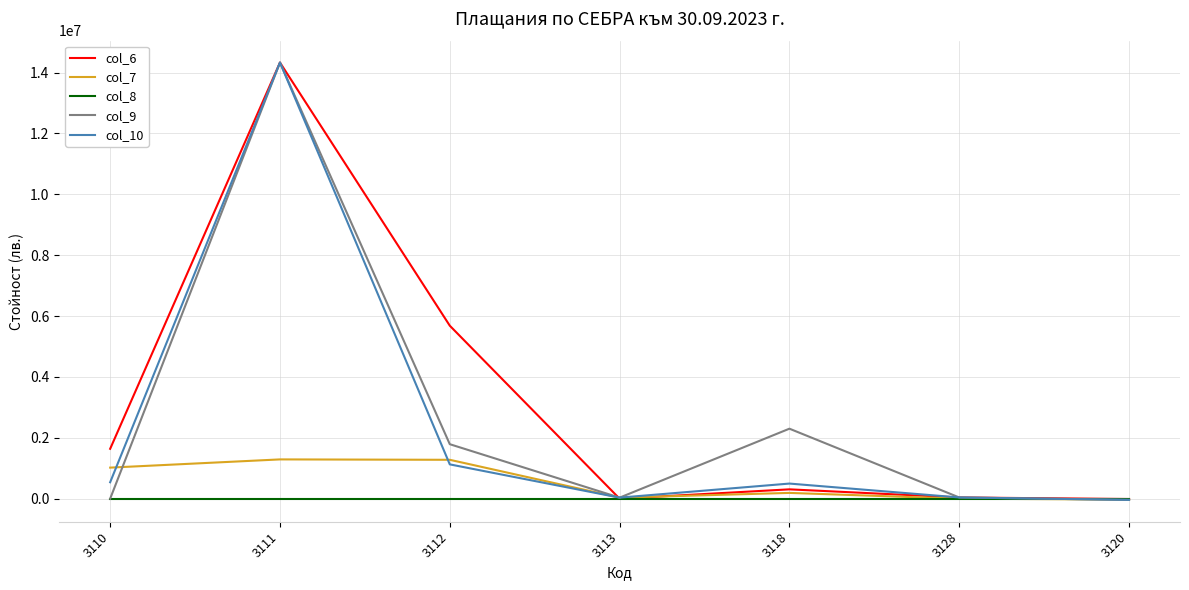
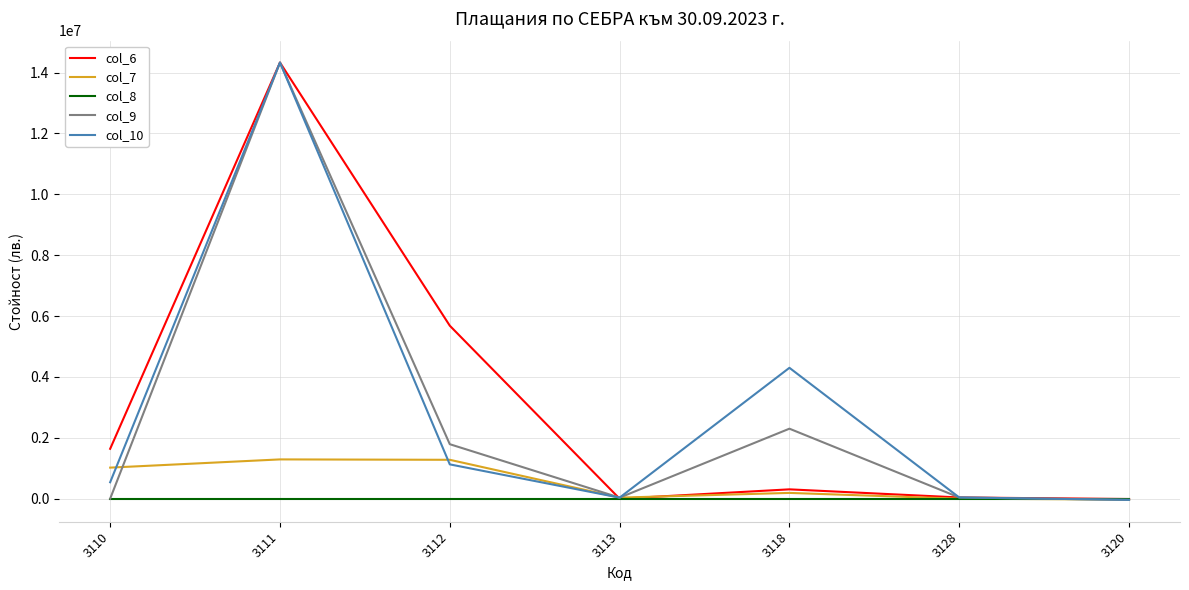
col_10, 3118: 500000 -> 4300000
